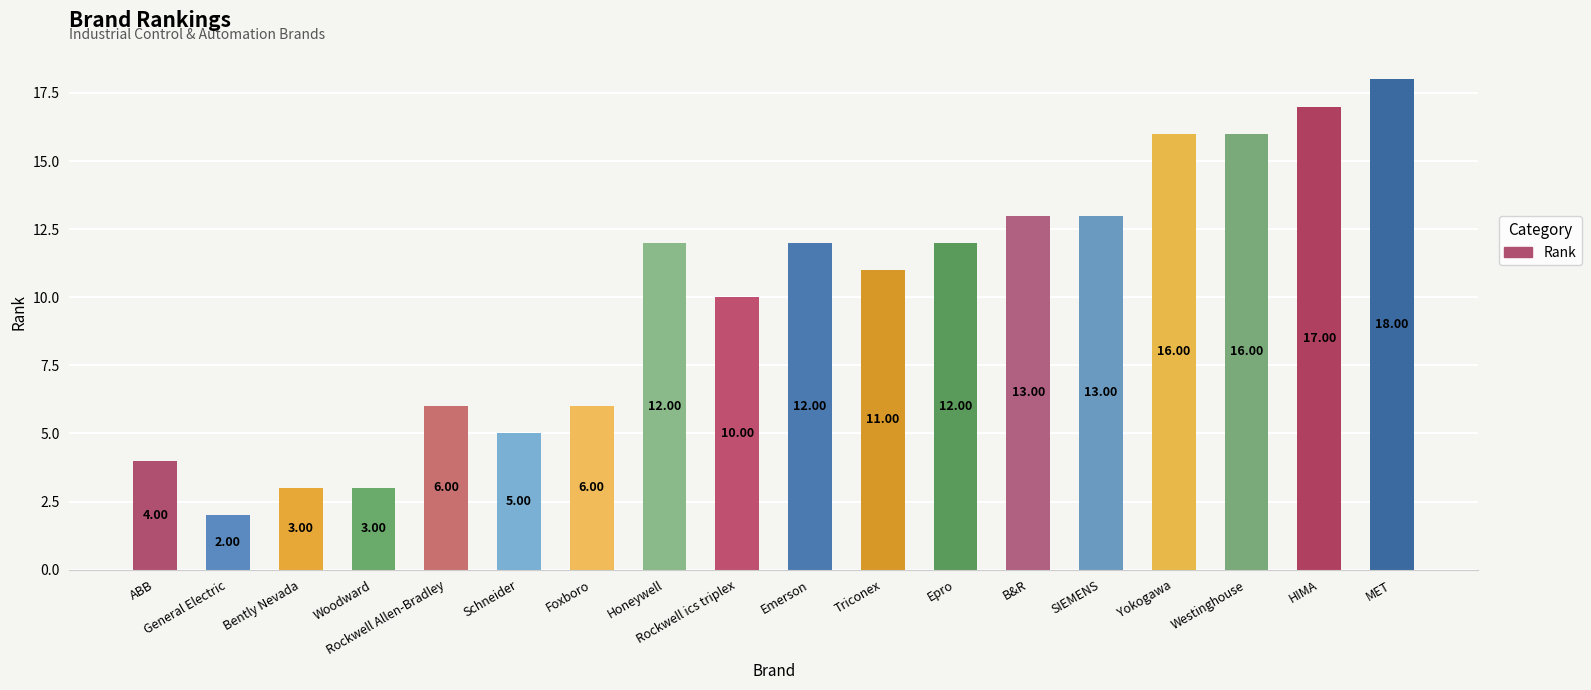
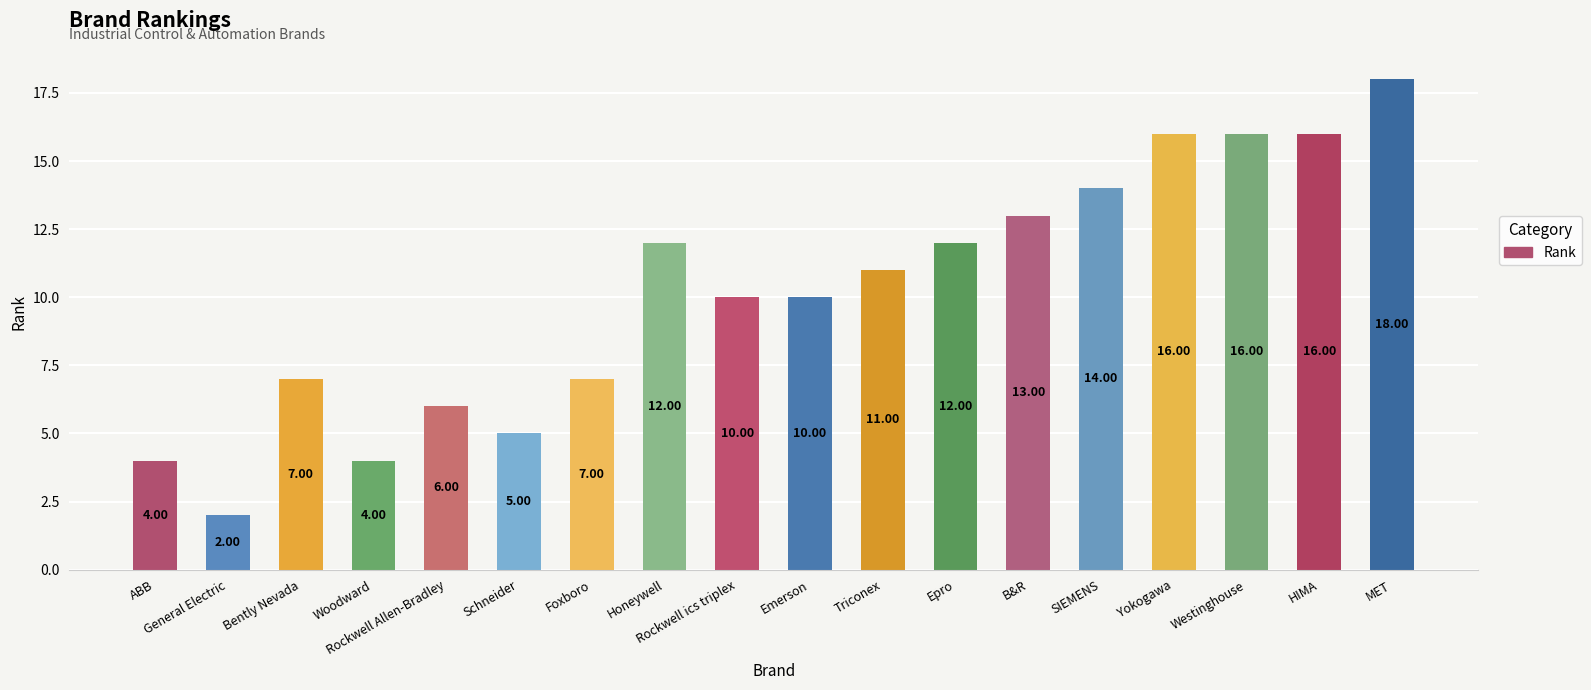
Bently Nevada: 3.00 -> 7.00
Woodward: 3.00 -> 4.00
Foxboro: 6.00 -> 7.00
Emerson: 12.00 -> 10.00
SIEMENS: 13.00 -> 14.00
HIMA: 17.00 -> 16.00
